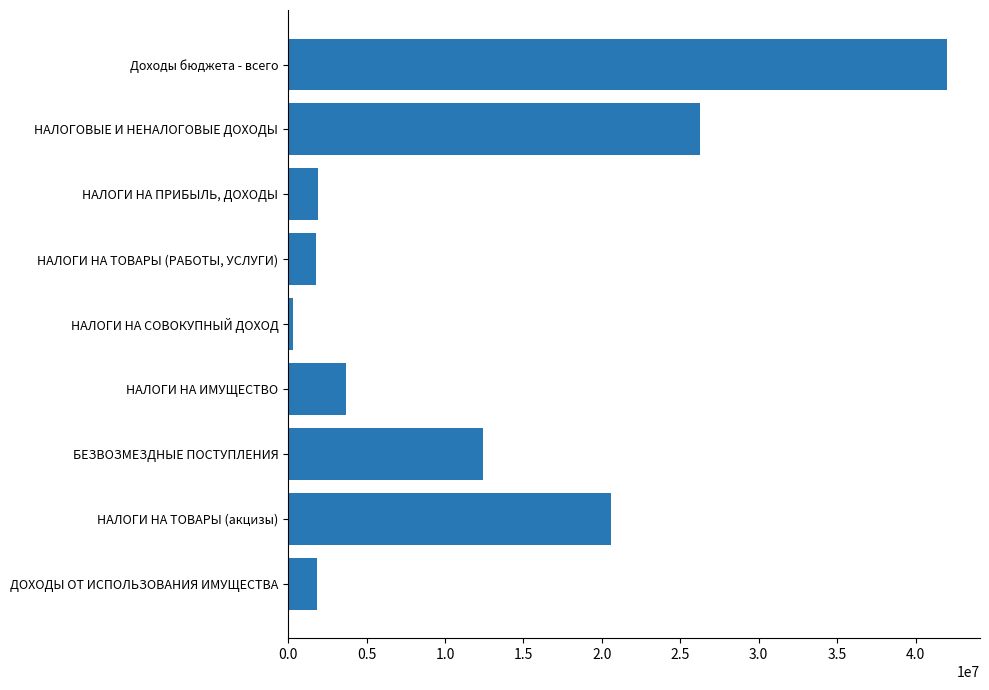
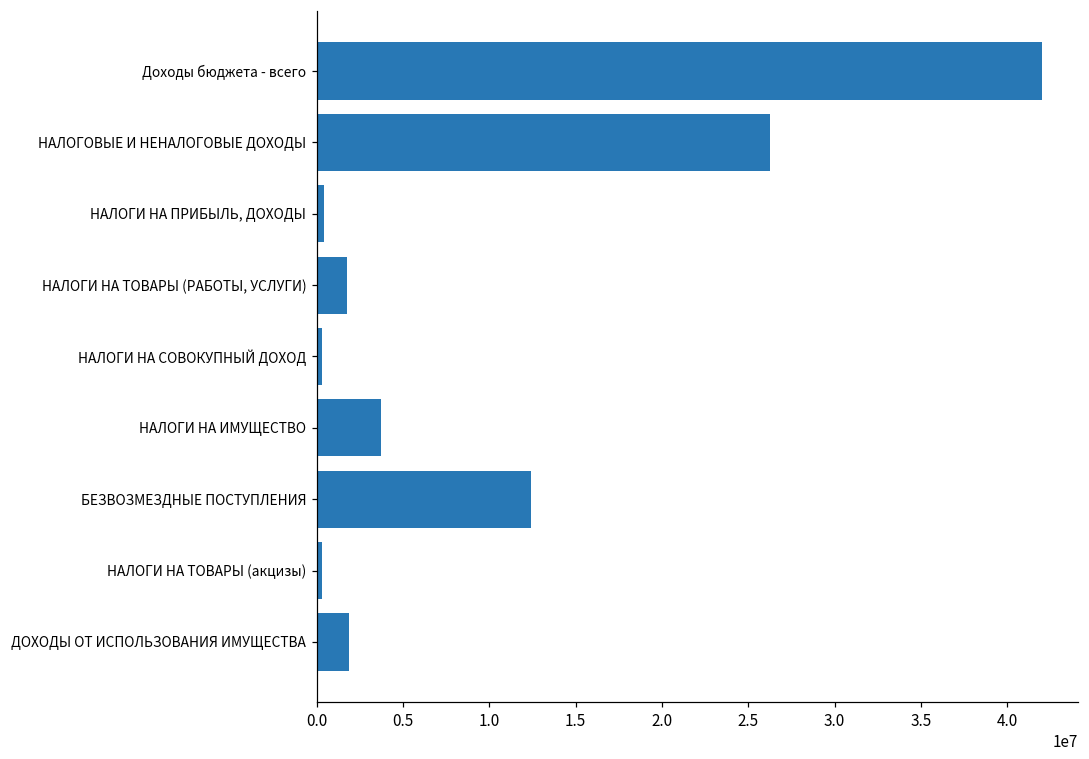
НАЛОГИ НА ПРИБЫЛЬ, ДОХОДЫ: 1900000 -> 400000
НАЛОГИ НА ТОВАРЫ (акцизы): 20600000 -> 300000
